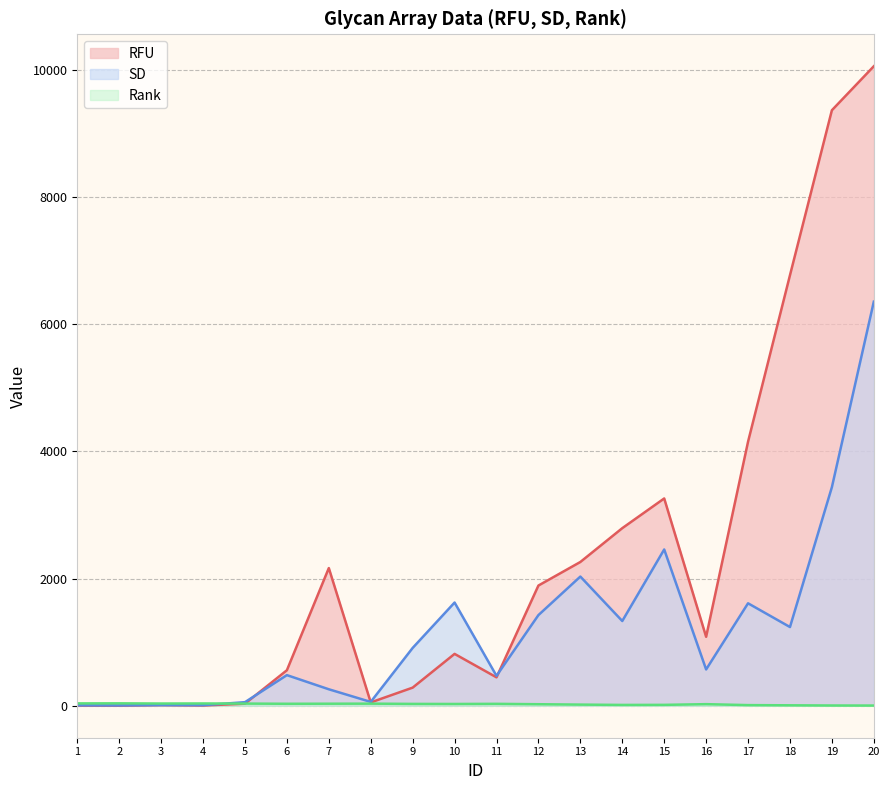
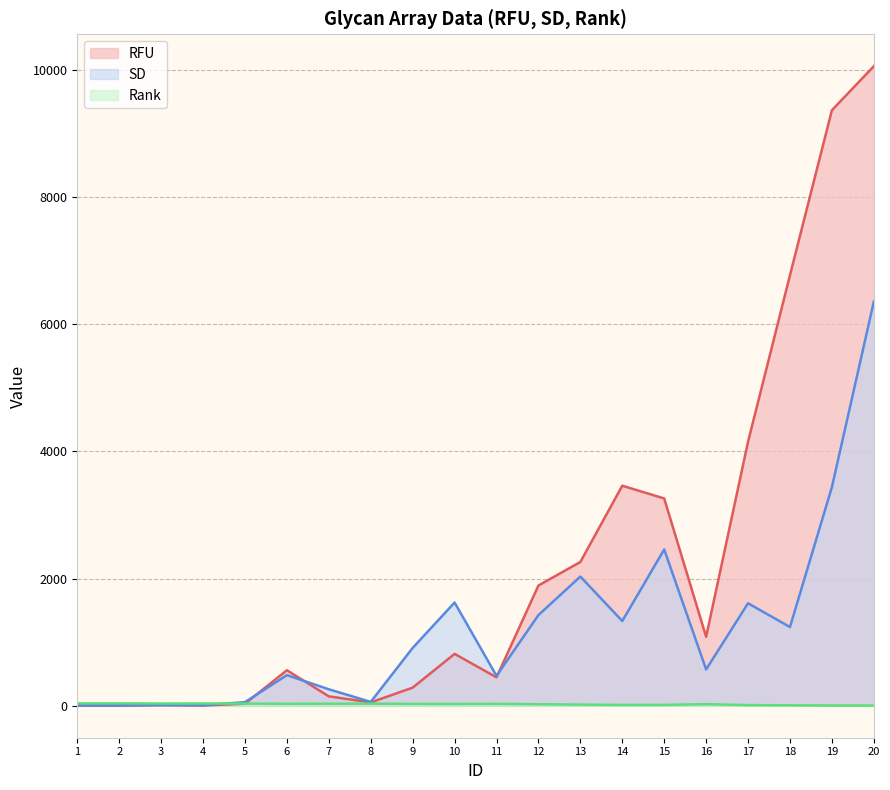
RFU, 7: 2200 -> 100
RFU, 14: 2800 -> 3500
